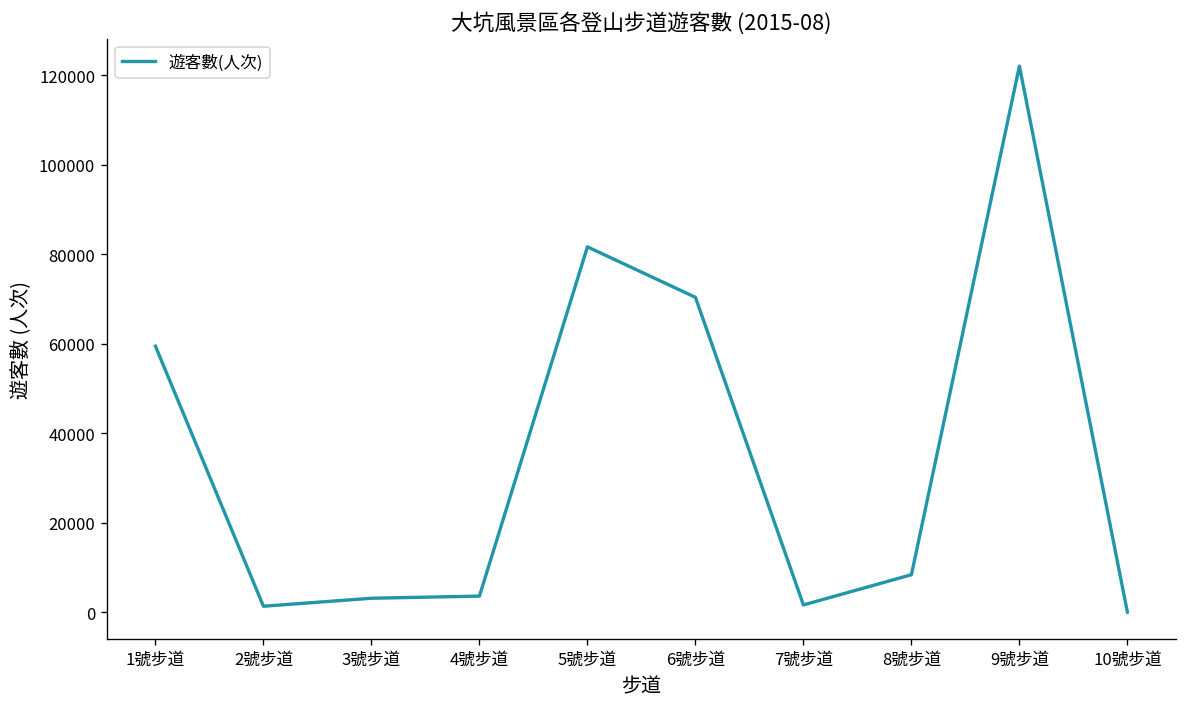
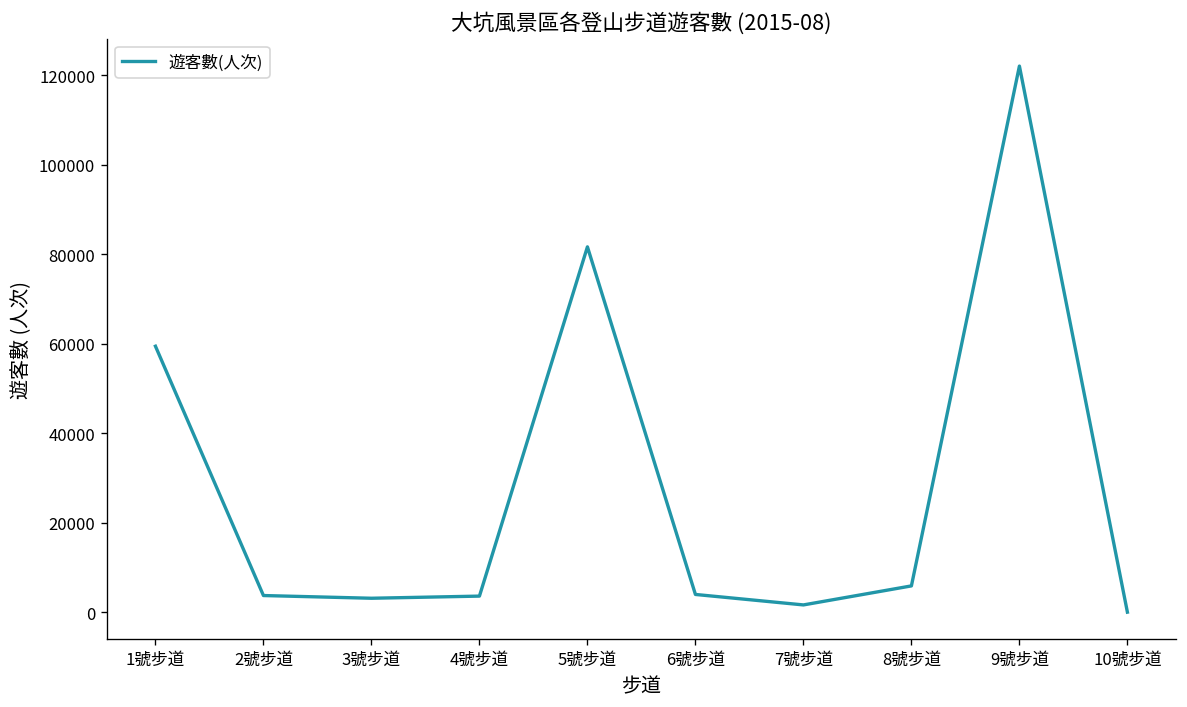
2號步道: 1000 -> 4000
6號步道: 70000 -> 4000
8號步道: 8000 -> 6000
